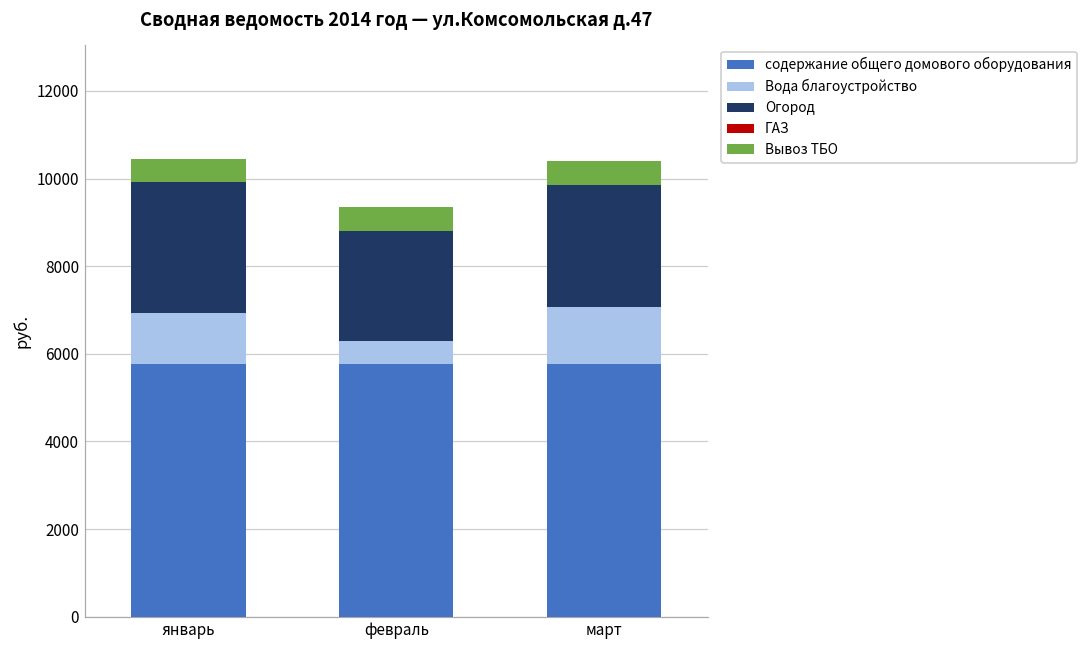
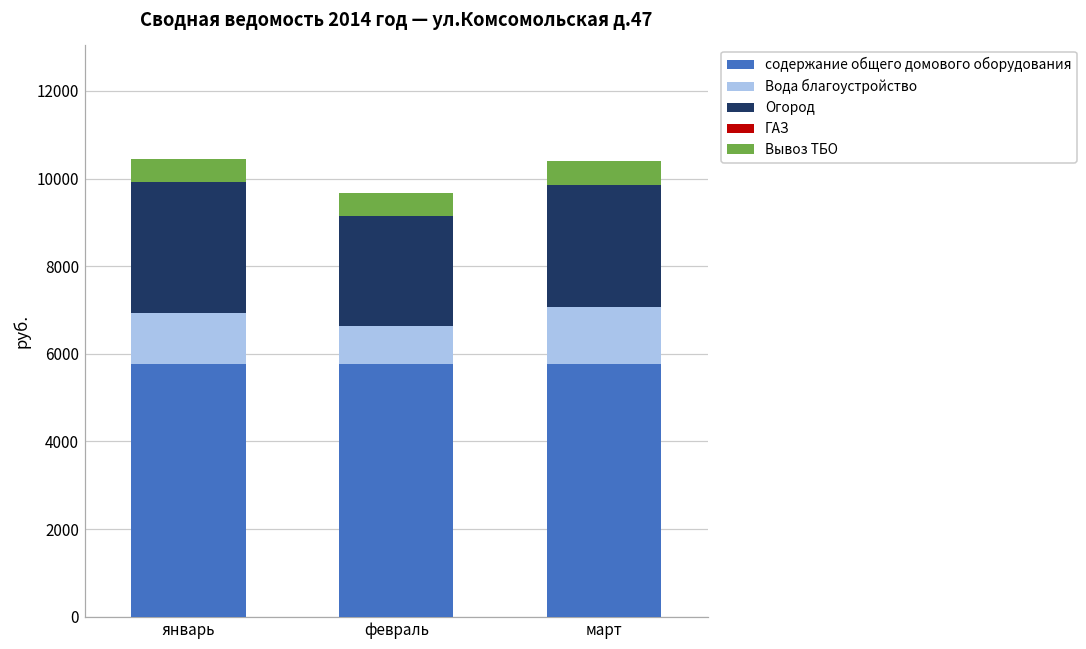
Вода благоустройство, февраль: 500 -> 900
